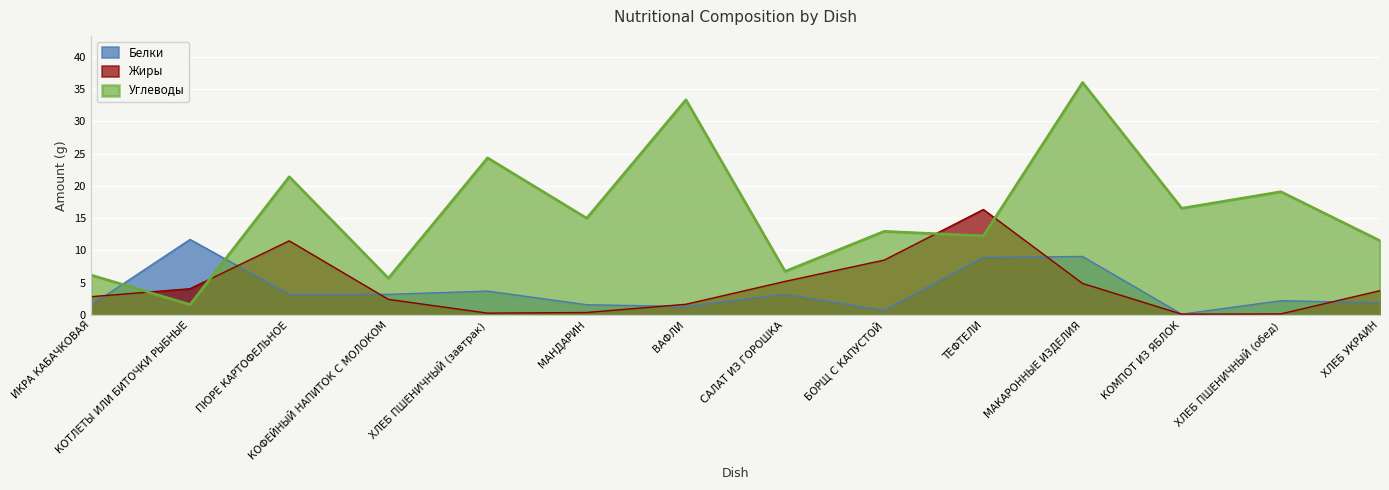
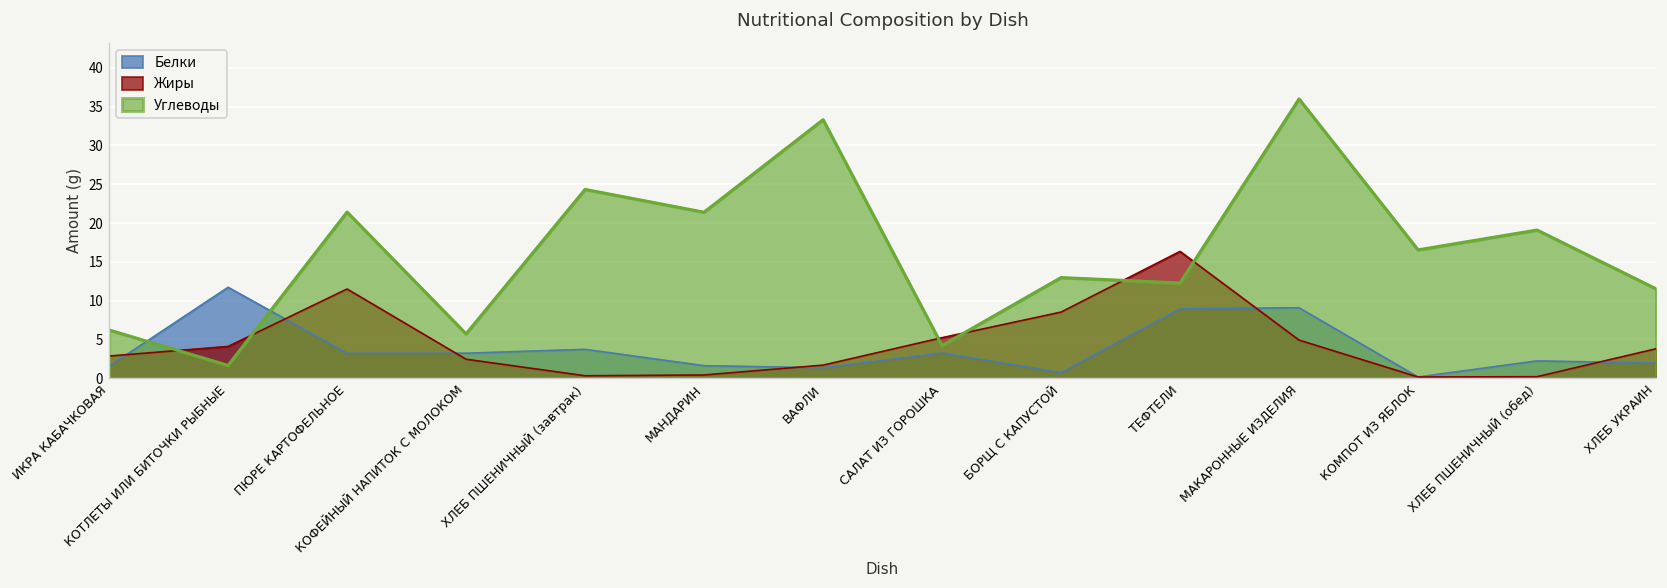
Углеводы, МАНДАРИН: 15 -> 21
Углеводы, САЛАТ ИЗ ГОРОШКА: 7 -> 4
